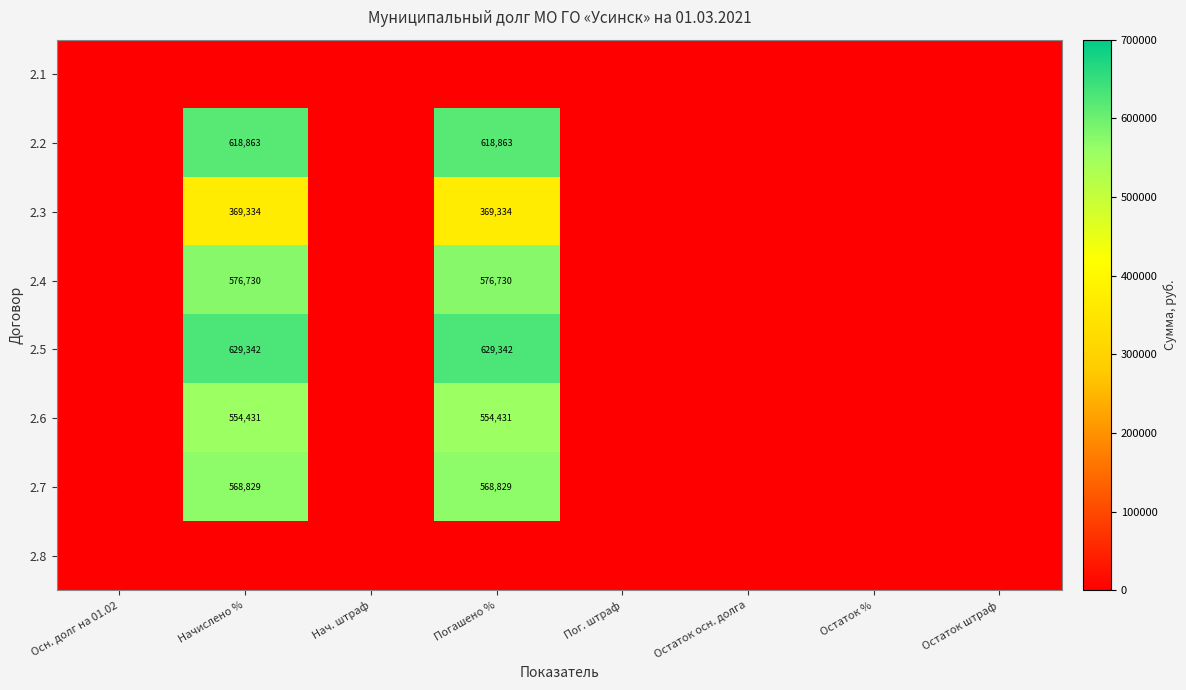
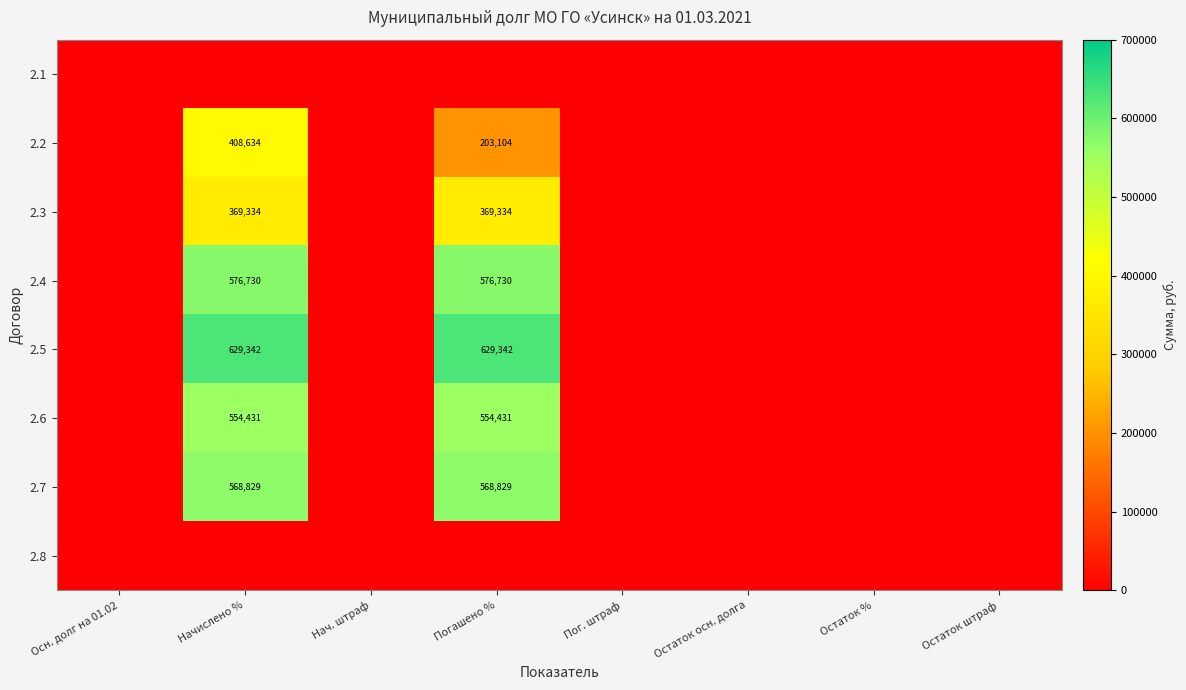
2.2, Начислено %: 618,863 -> 408,634
2.2, Погашено %: 618,863 -> 203,104
